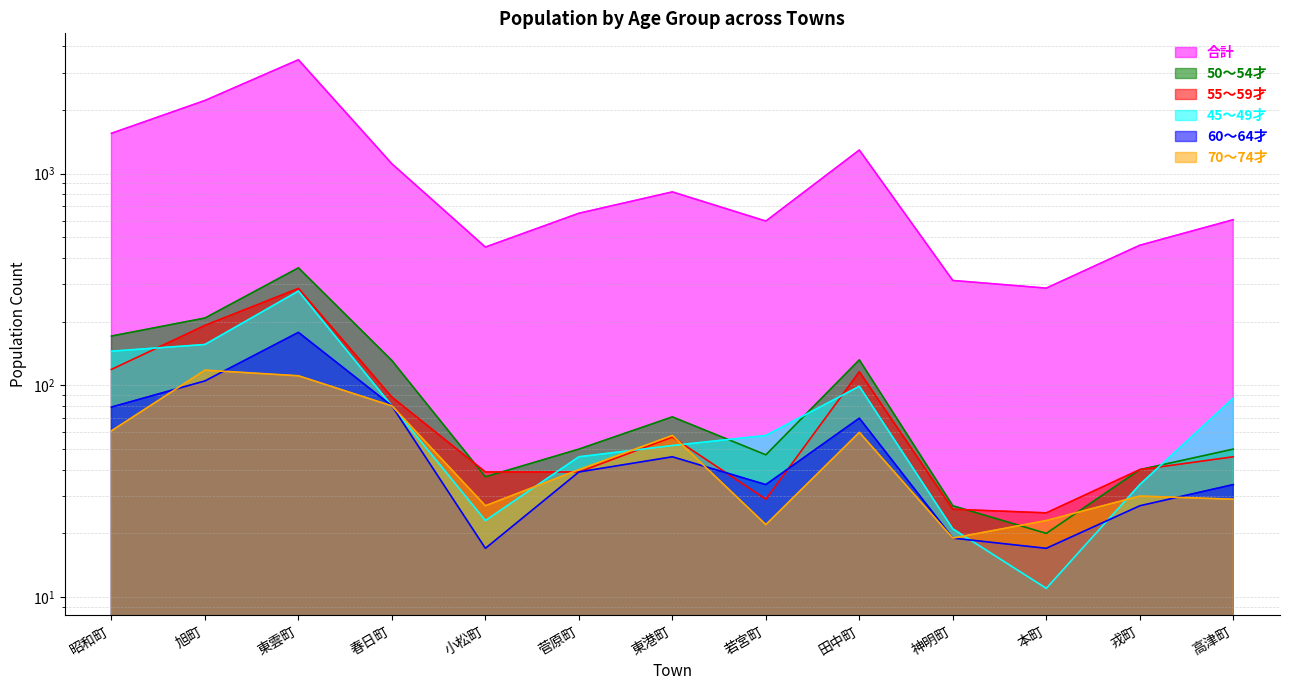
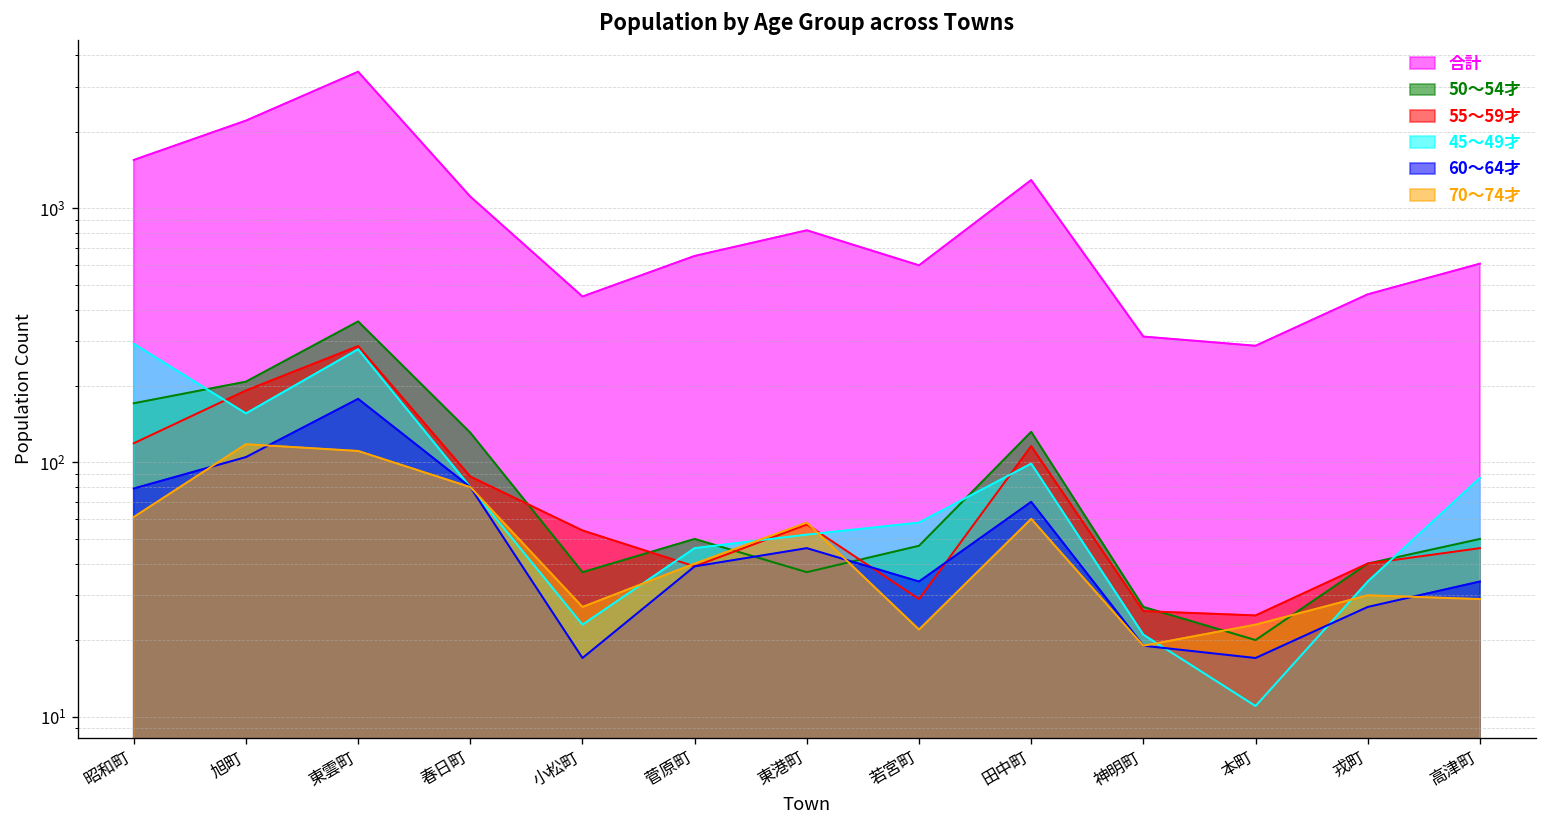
45～49才, 昭和町: 150 -> 290
55～59才, 小松町: 39 -> 54
50～54才, 東港町: 71 -> 37
